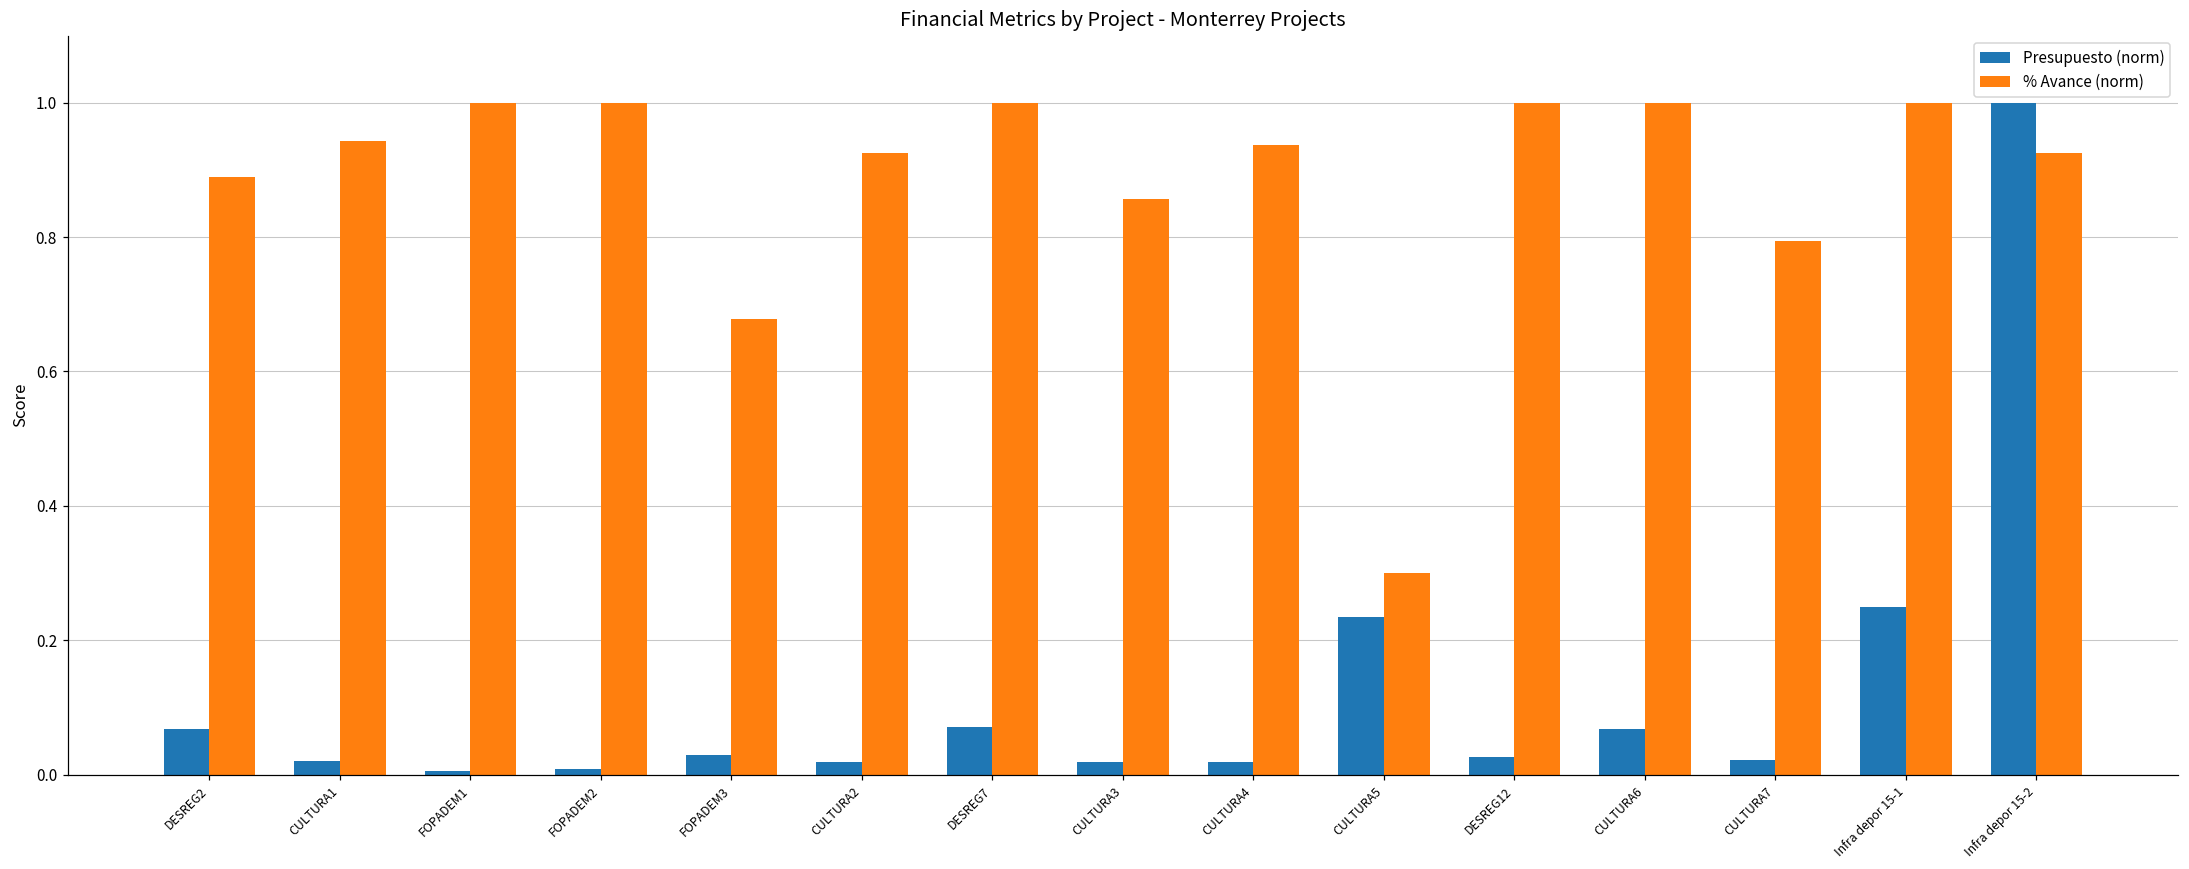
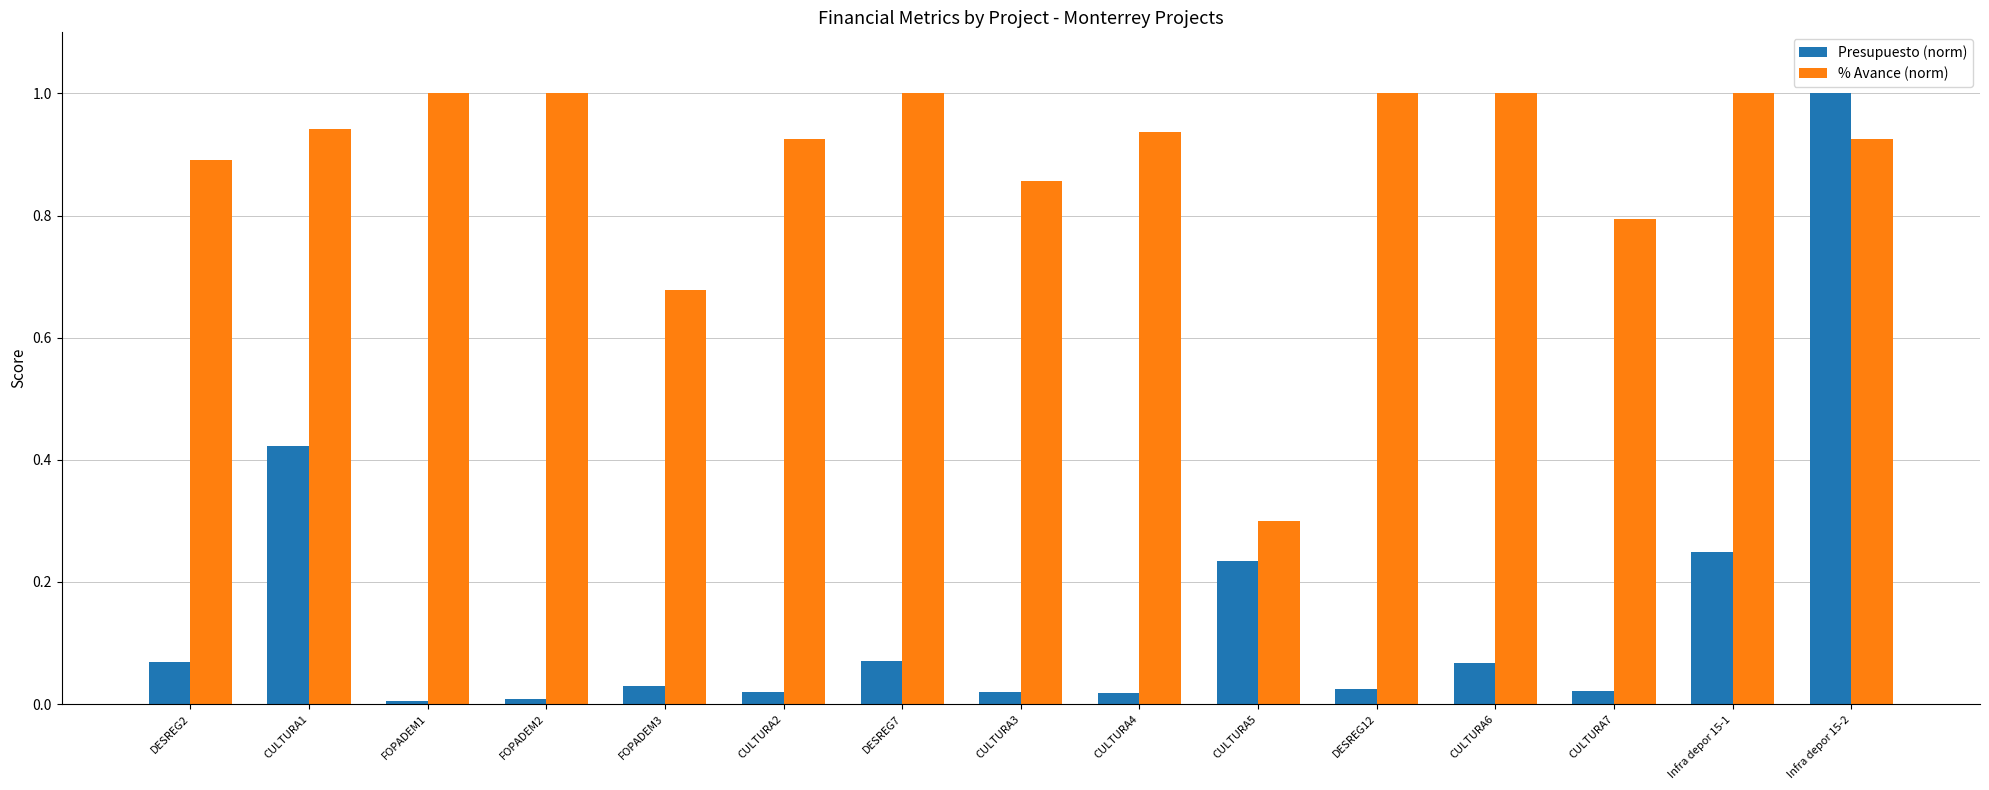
Presupuesto (norm), CULTURA1: 0.02 -> 0.42
